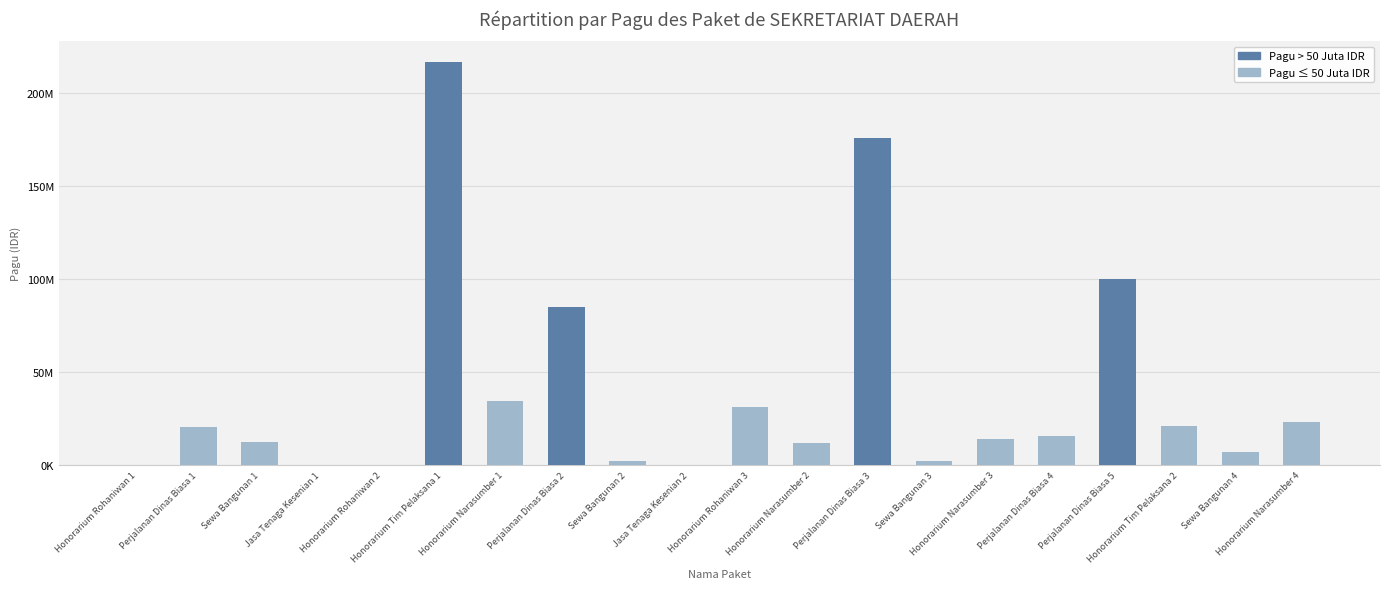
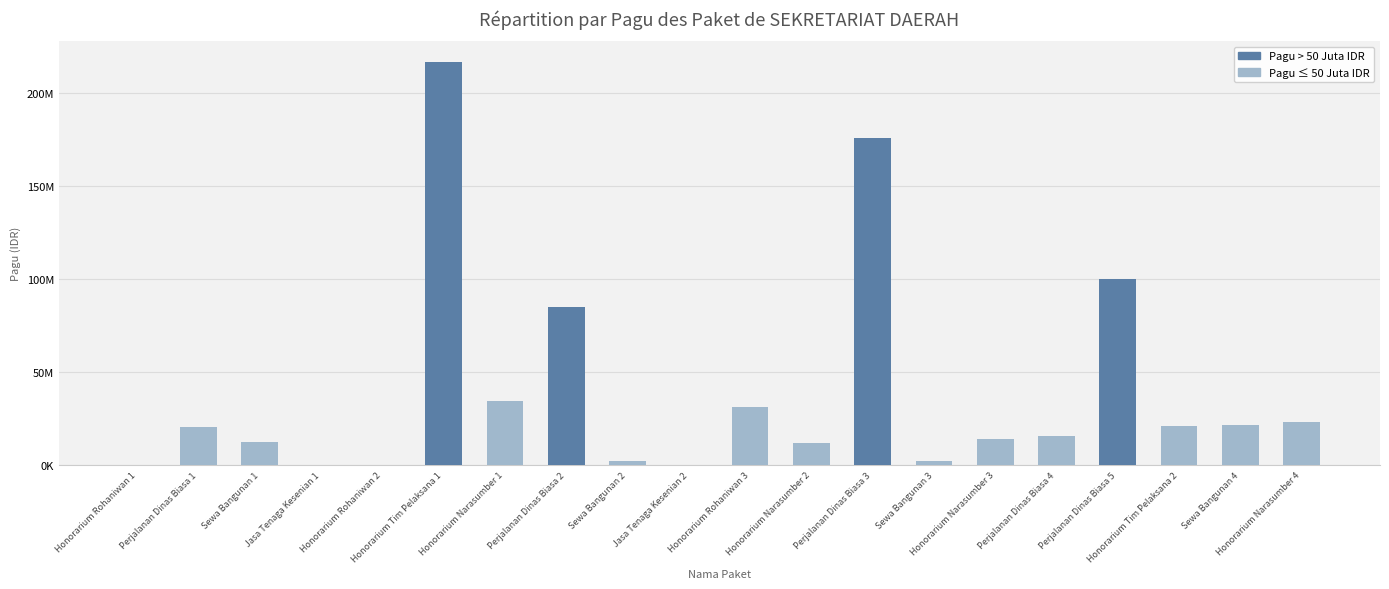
Sewa Bangunan 4: 7000000 -> 22000000
